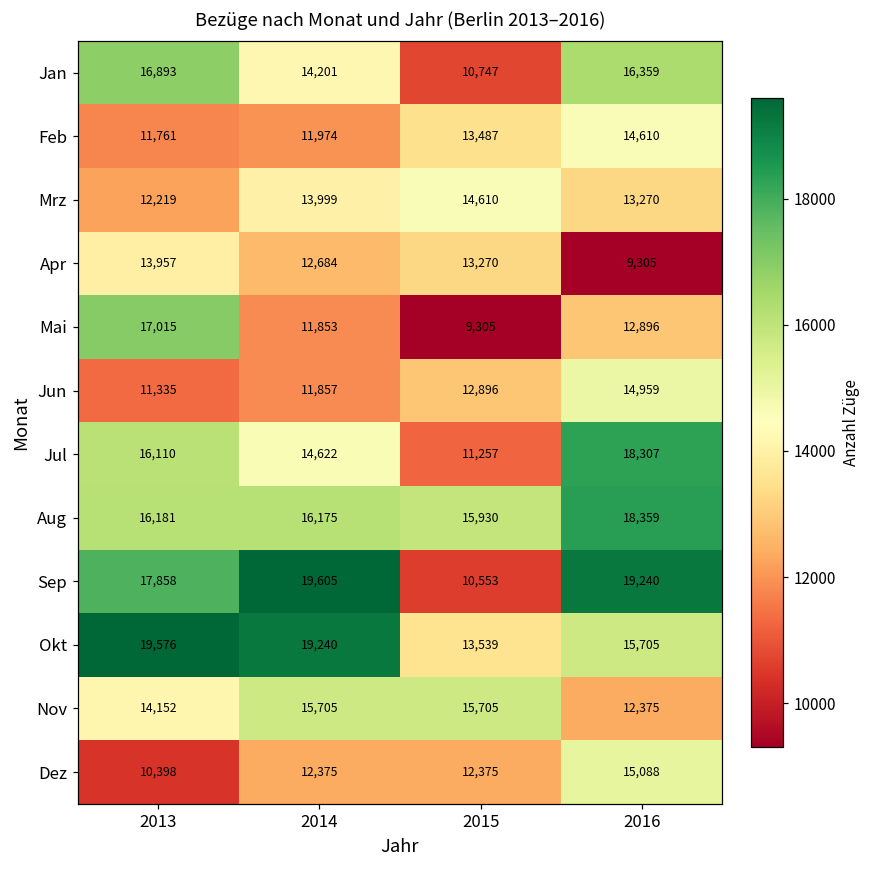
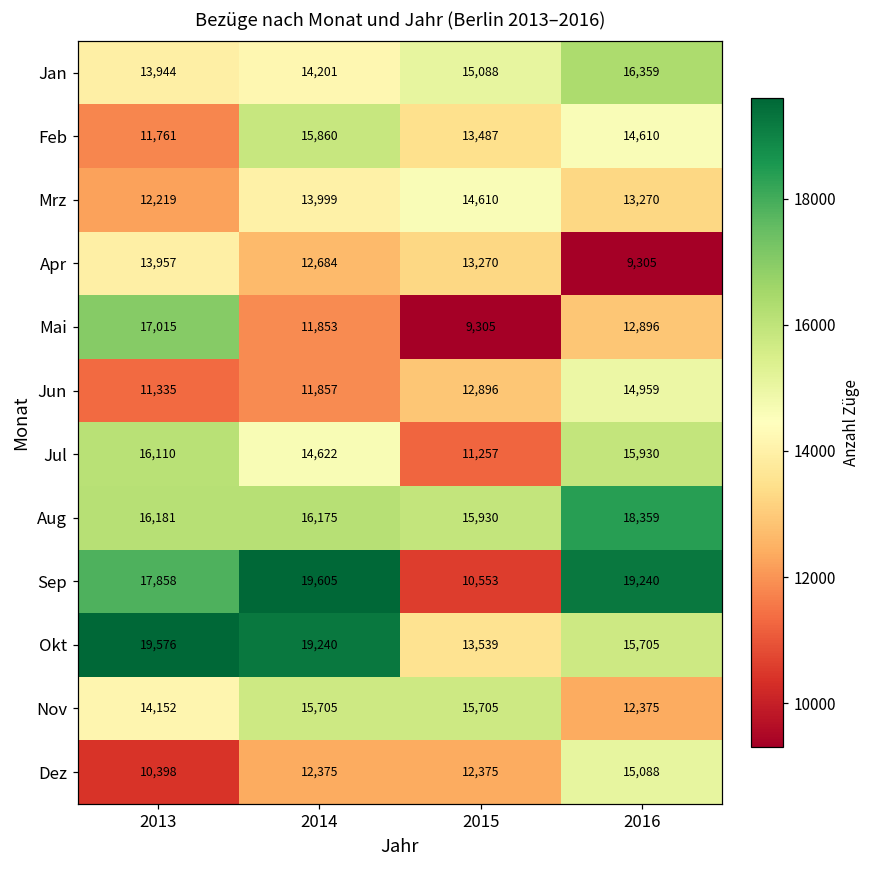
Jan, 2013: 16,893 -> 13,944
Jan, 2015: 10,747 -> 15,088
Feb, 2014: 11,974 -> 15,860
Jul, 2016: 18,307 -> 15,930
